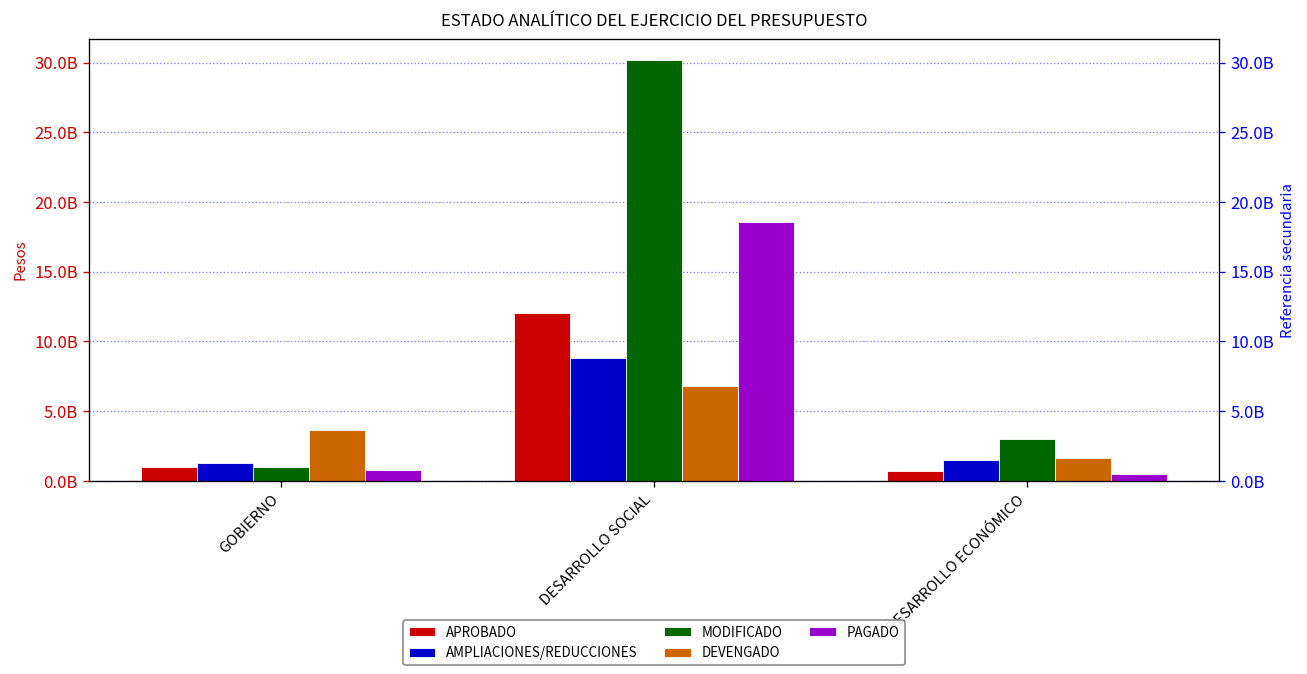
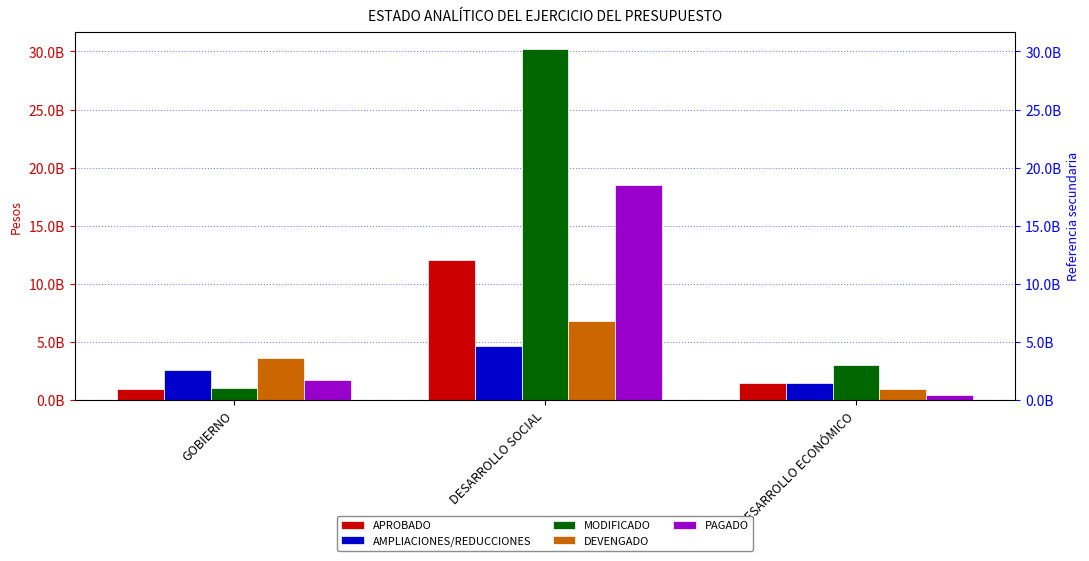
AMPLIACIONES/REDUCCIONES, GOBIERNO: 1300000000 -> 2600000000
PAGADO, GOBIERNO: 800000000 -> 1700000000
AMPLIACIONES/REDUCCIONES, DESARROLLO SOCIAL: 8800000000 -> 4700000000
APROBADO, DESARROLLO ECONÓMICO: 700000000 -> 1500000000
DEVENGADO, DESARROLLO ECONÓMICO: 1600000000 -> 900000000
